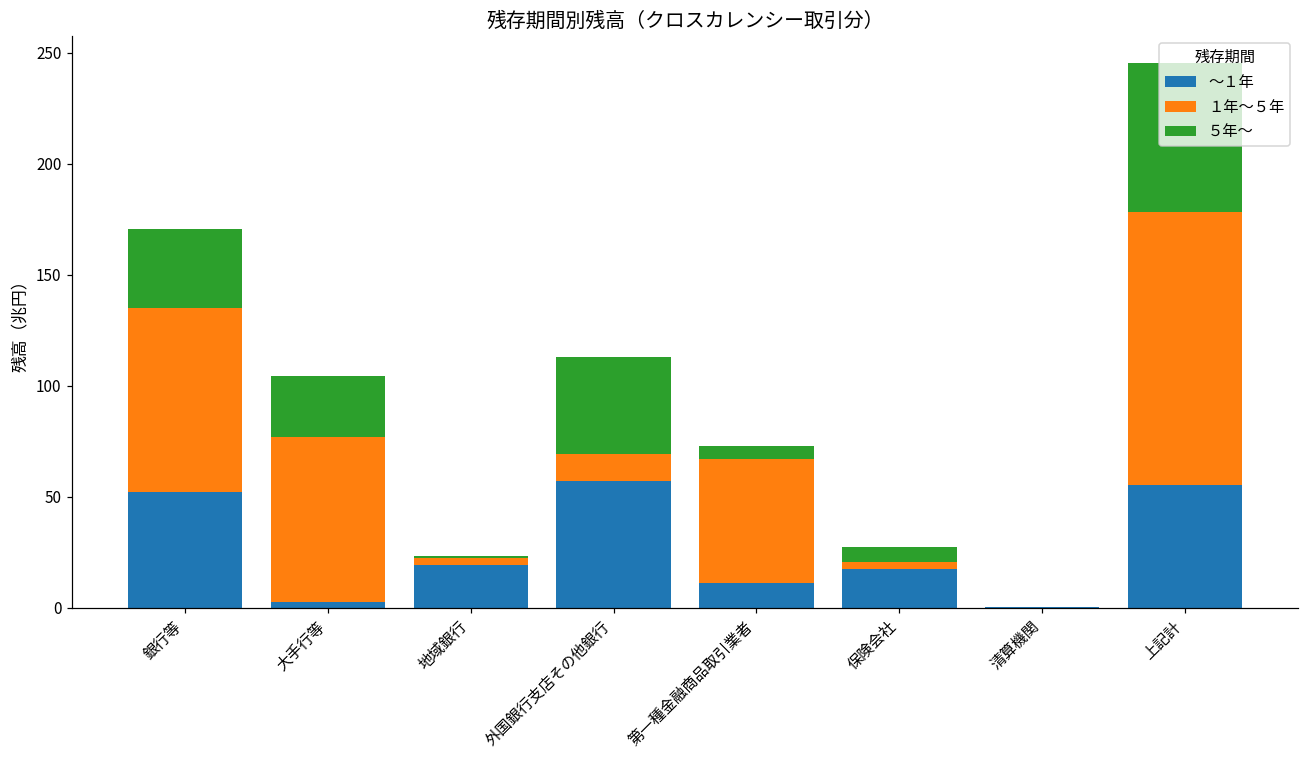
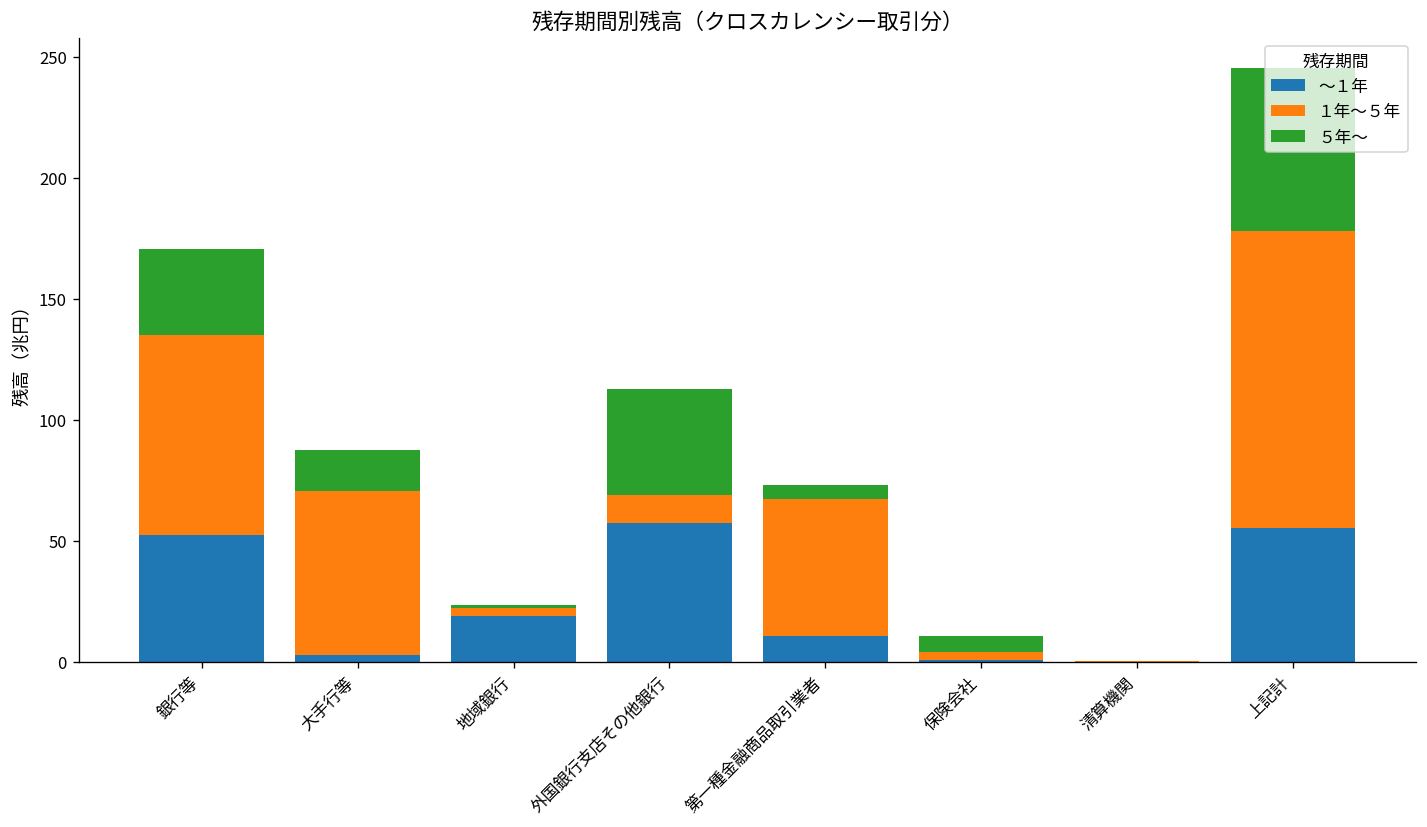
１年～５年, 大手行等: 74 -> 68
５年～, 大手行等: 27 -> 17
～１年, 保険会社: 17 -> 1
